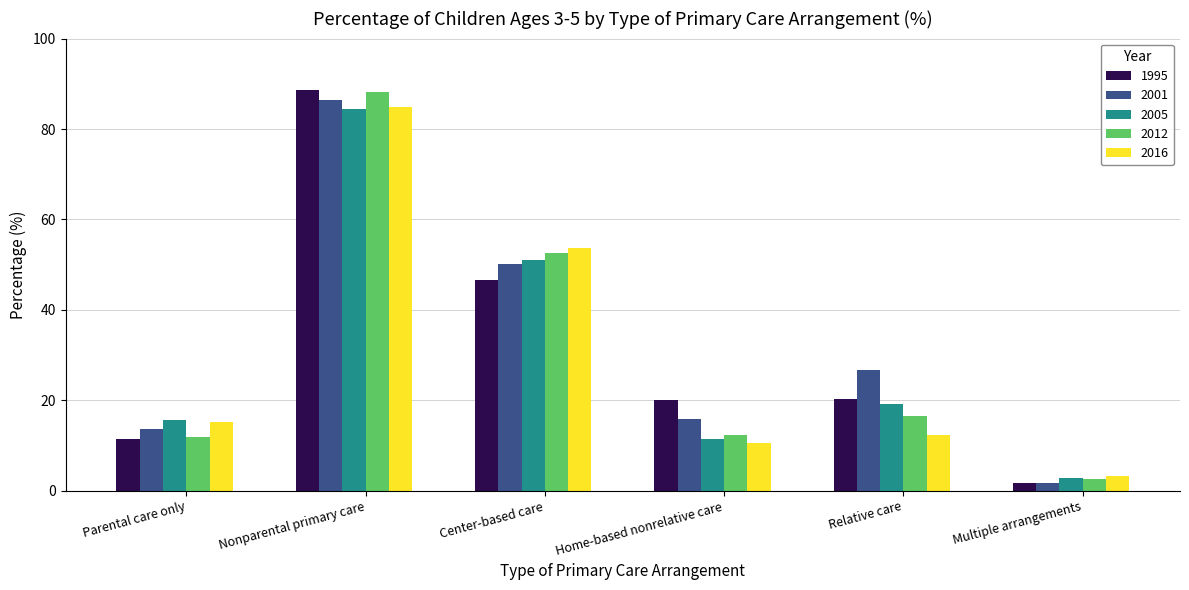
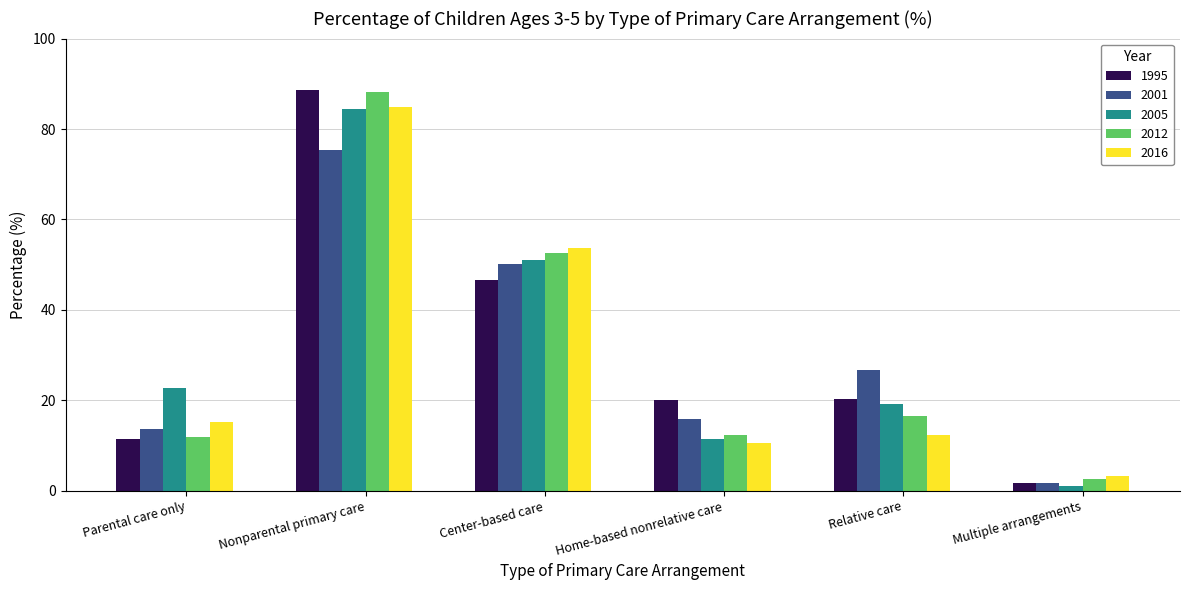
2005, Parental care only: 16 -> 23
2001, Nonparental primary care: 86 -> 75
2005, Multiple arrangements: 3 -> 1
